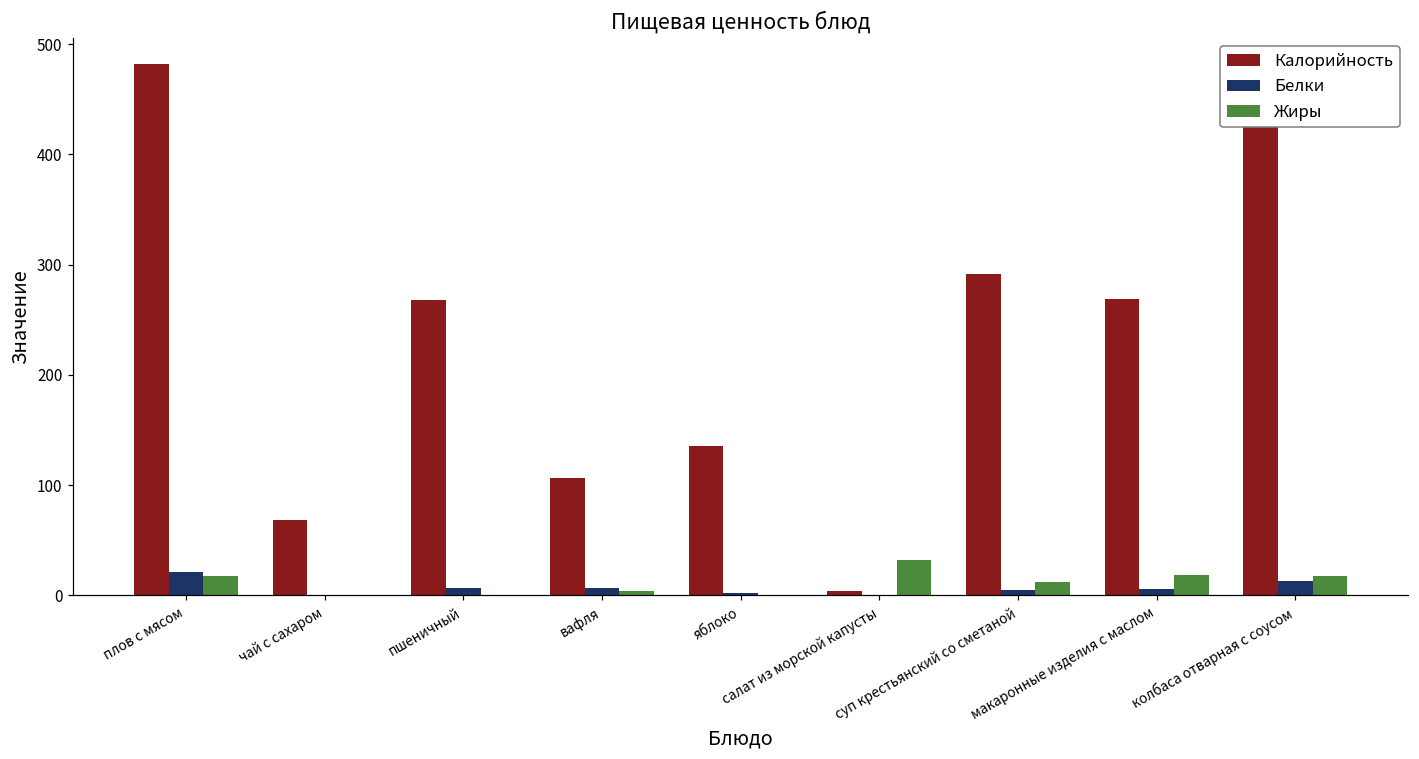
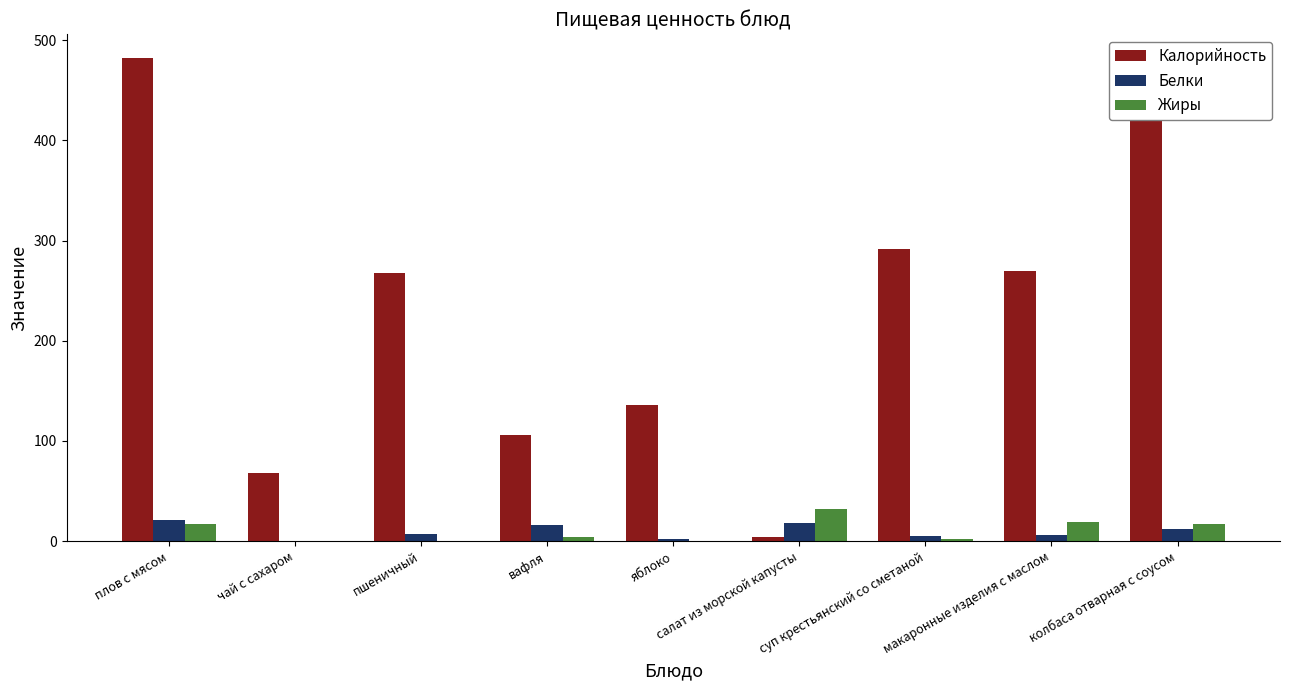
Белки, вафля: 6 -> 16
Белки, салат из морской капусты: 0 -> 18
Жиры, суп крестьянский со сметаной: 12 -> 2
